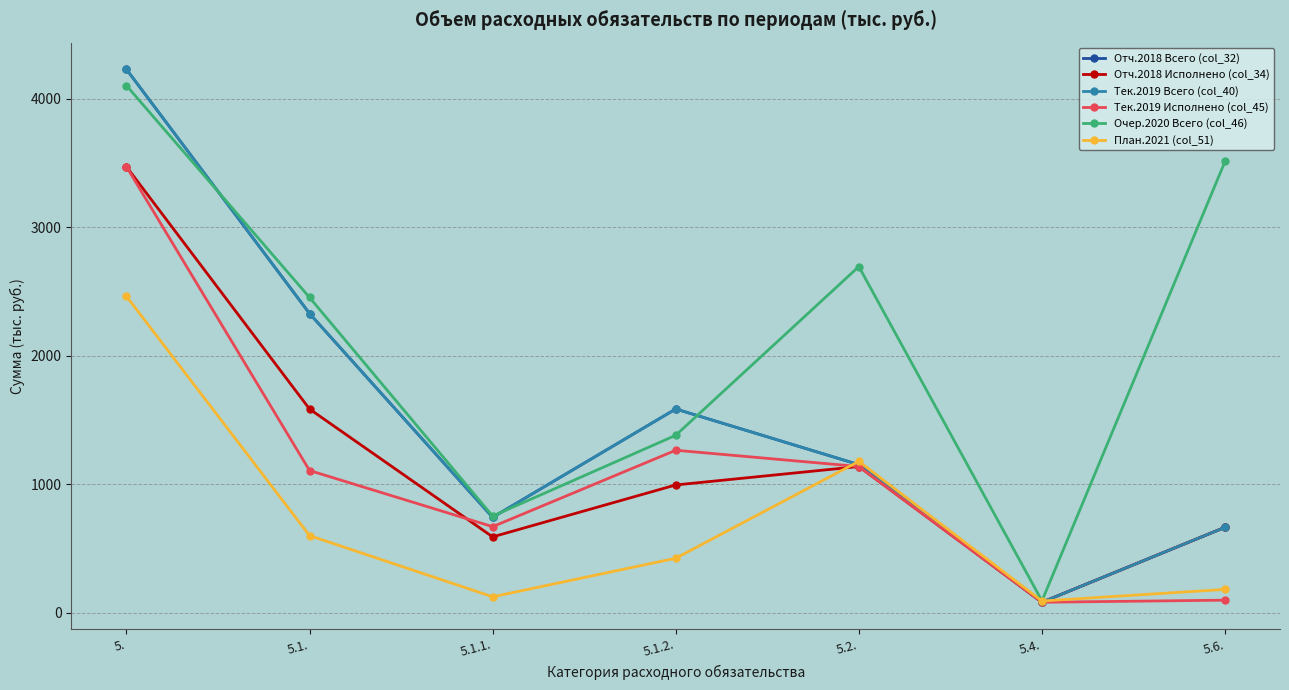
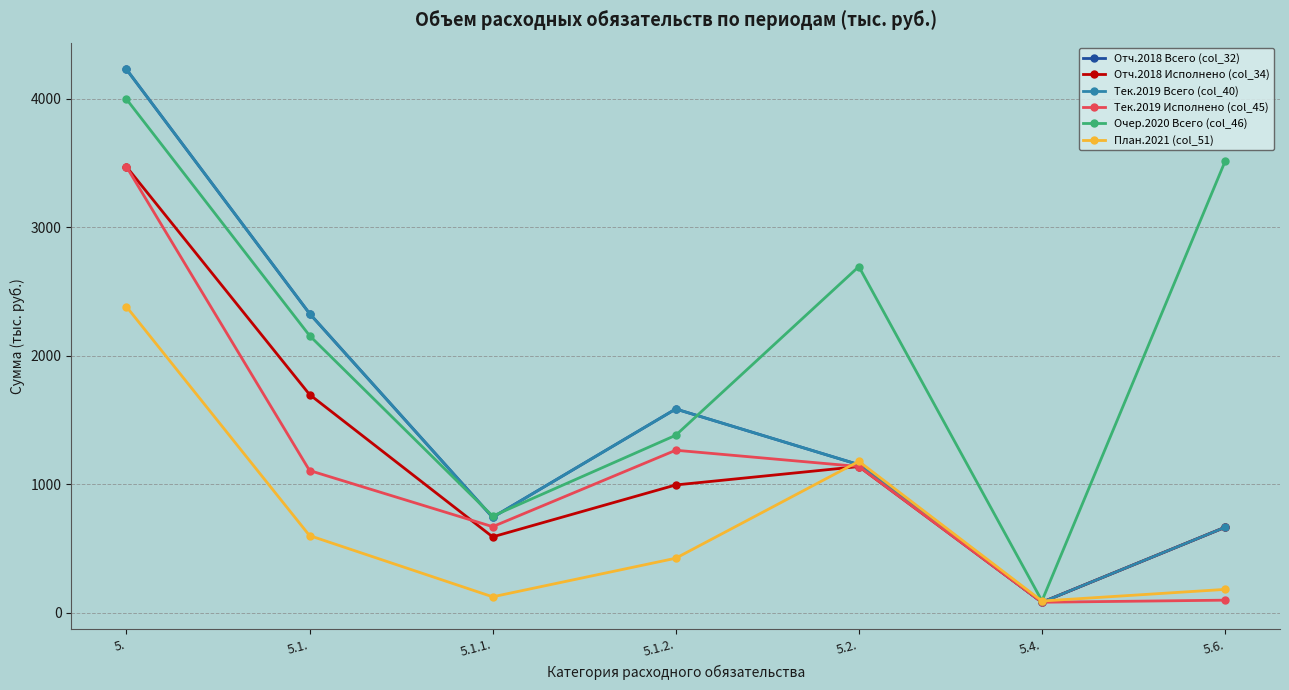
Очер.2020 Всего (col_46), 5.: 4100 -> 4000
План.2021 (col_51), 5.: 2460 -> 2380
Отч.2018 Исполнено (col_34), 5.1.: 1590 -> 1700
Очер.2020 Всего (col_46), 5.1.: 2450 -> 2160
